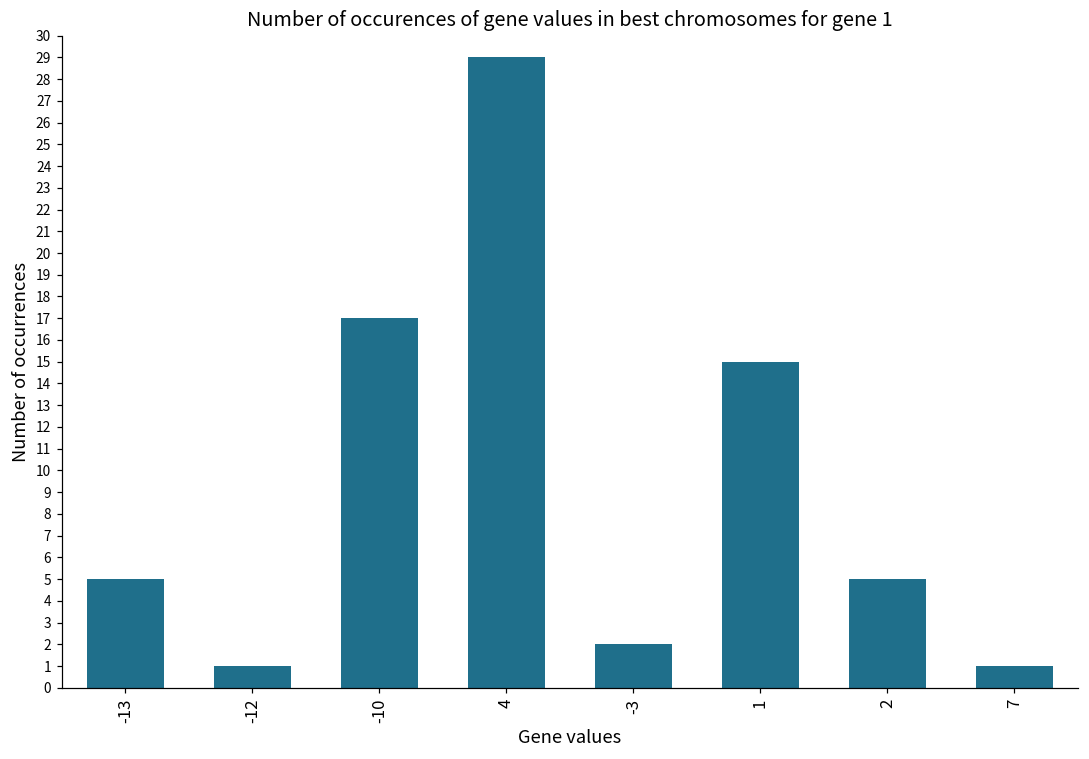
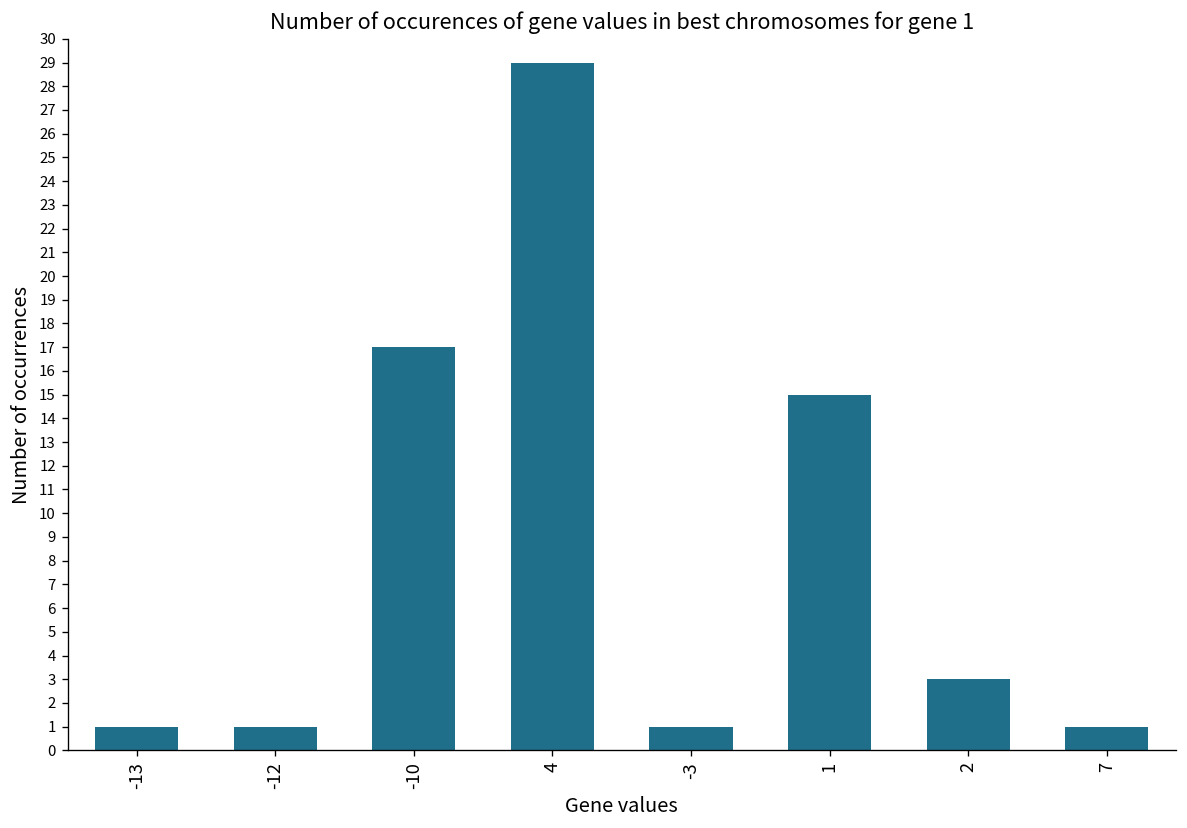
-13: 5 -> 1
-3: 2 -> 1
2: 5 -> 3
